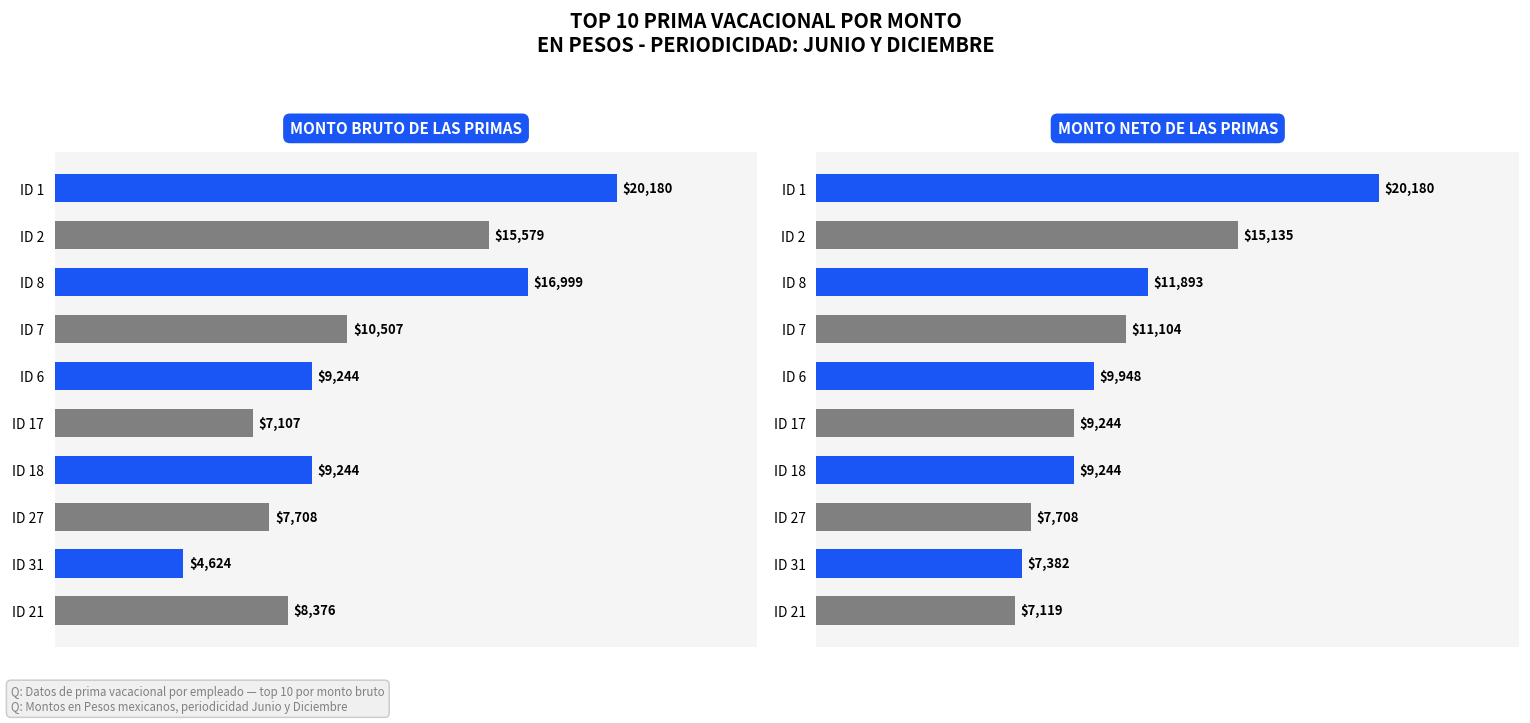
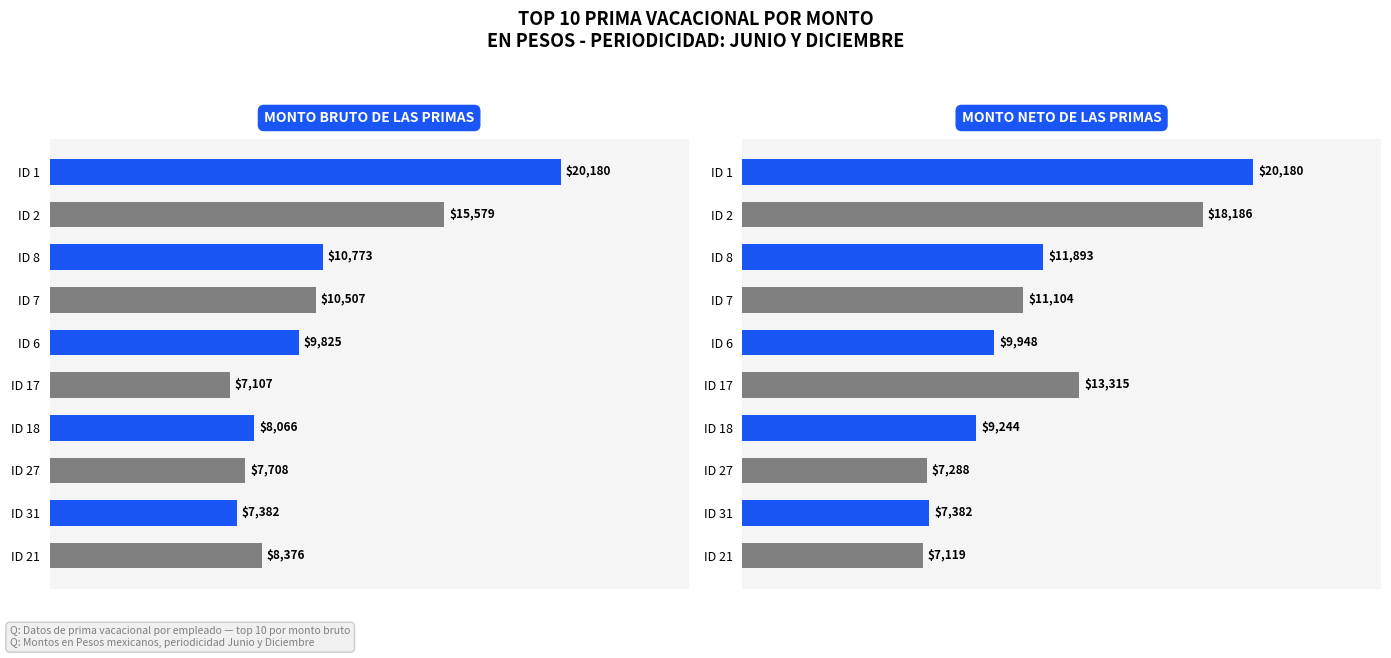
MONTO BRUTO DE LAS PRIMAS, ID 8: $16,999 -> $10,773
MONTO BRUTO DE LAS PRIMAS, ID 6: $9,244 -> $9,825
MONTO BRUTO DE LAS PRIMAS, ID 18: $9,244 -> $8,066
MONTO BRUTO DE LAS PRIMAS, ID 31: $4,624 -> $7,382
MONTO NETO DE LAS PRIMAS, ID 2: $15,135 -> $18,186
MONTO NETO DE LAS PRIMAS, ID 17: $9,244 -> $13,315
MONTO NETO DE LAS PRIMAS, ID 27: $7,708 -> $7,288
